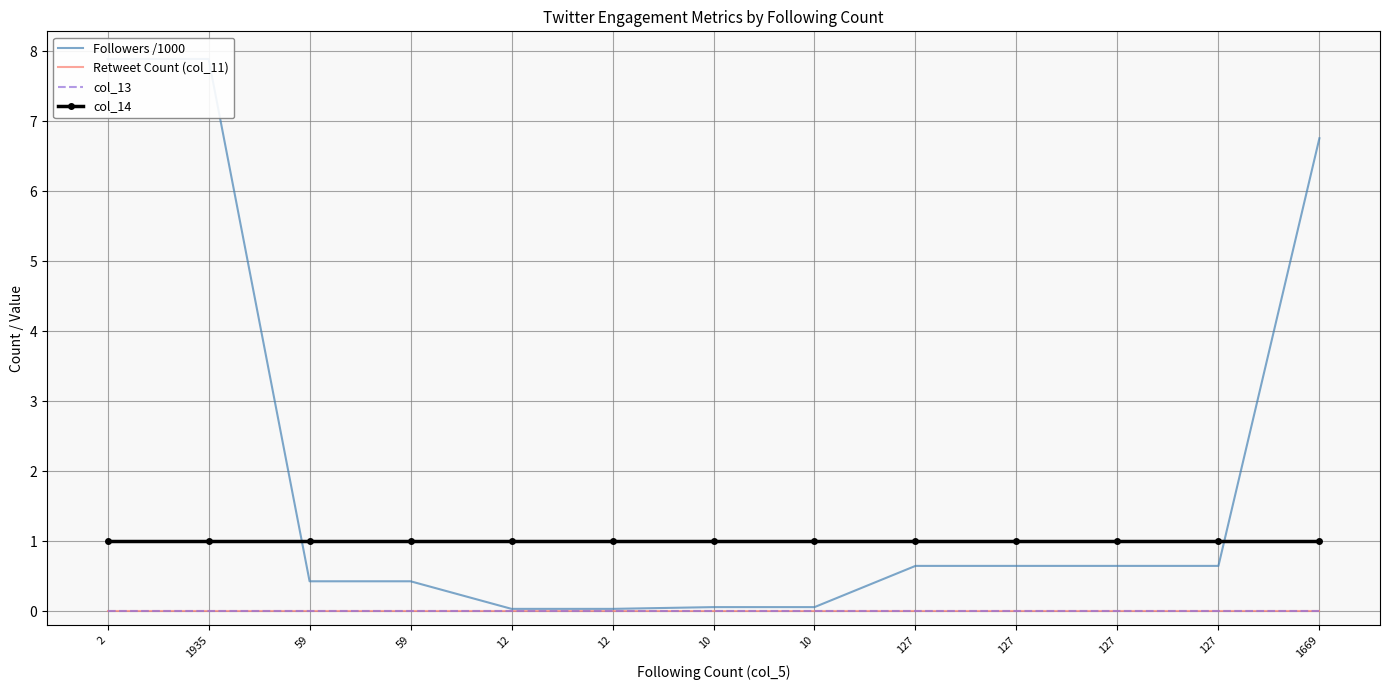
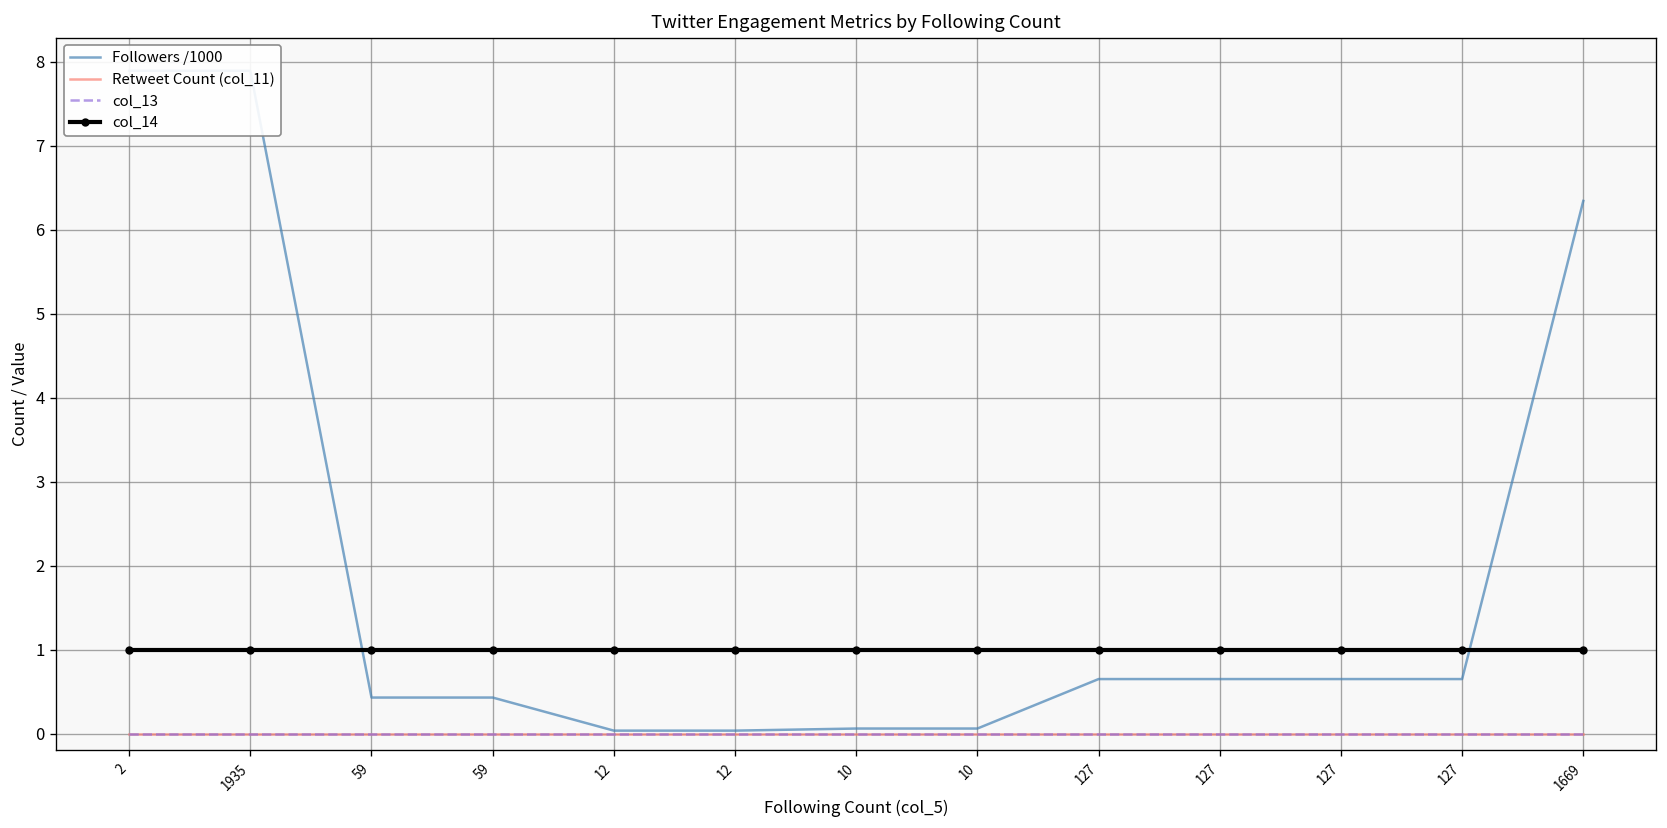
Followers /1000, 1669: 6.8 -> 6.3
